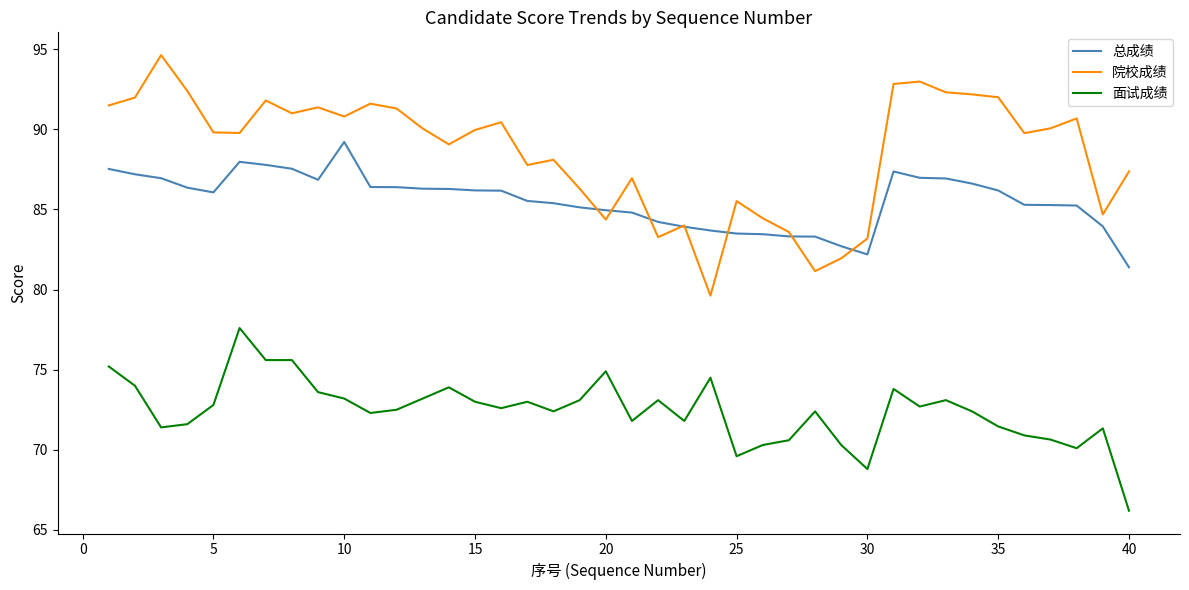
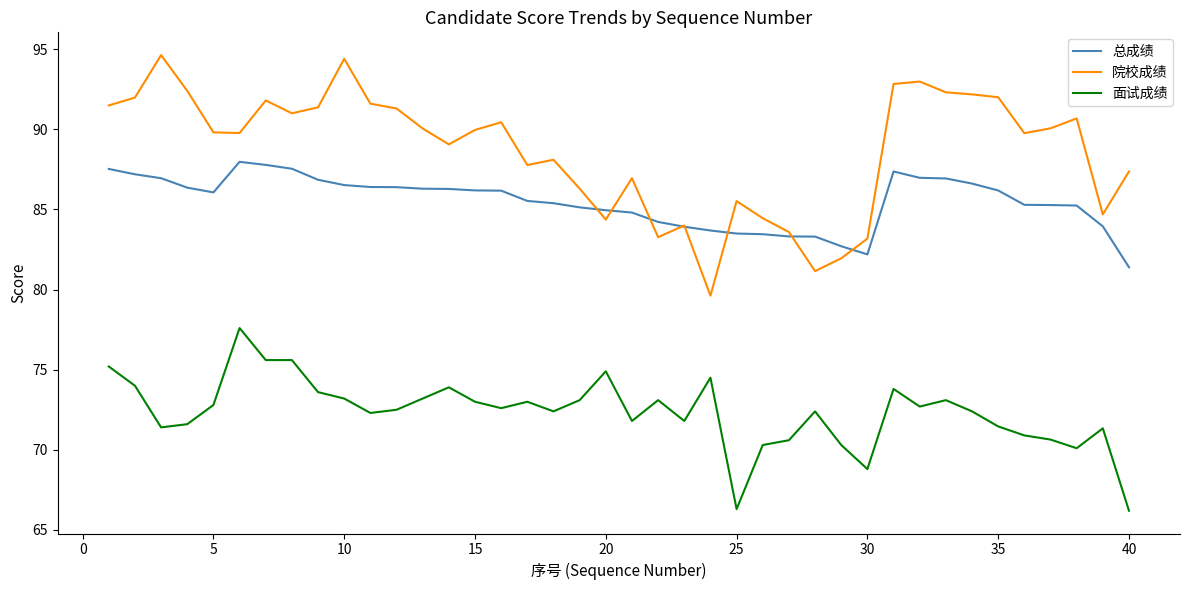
总成绩, 10: 89.2 -> 86.5
院校成绩, 10: 90.8 -> 94.4
面试成绩, 25: 69.6 -> 66.3
